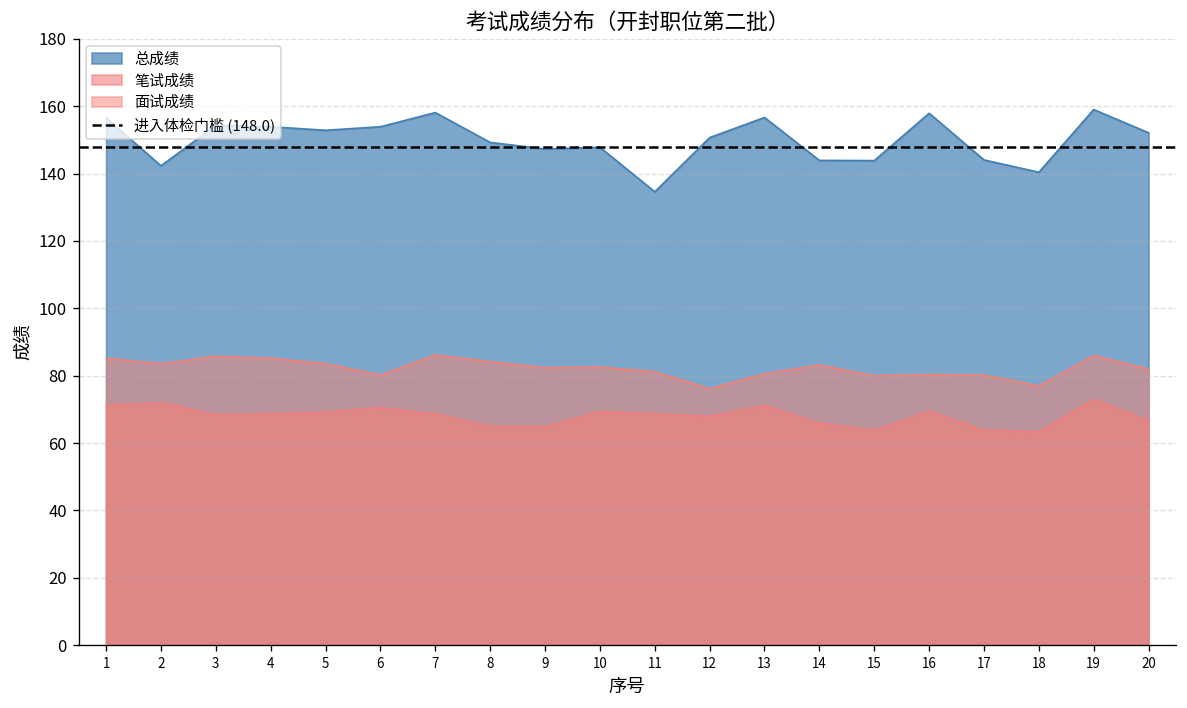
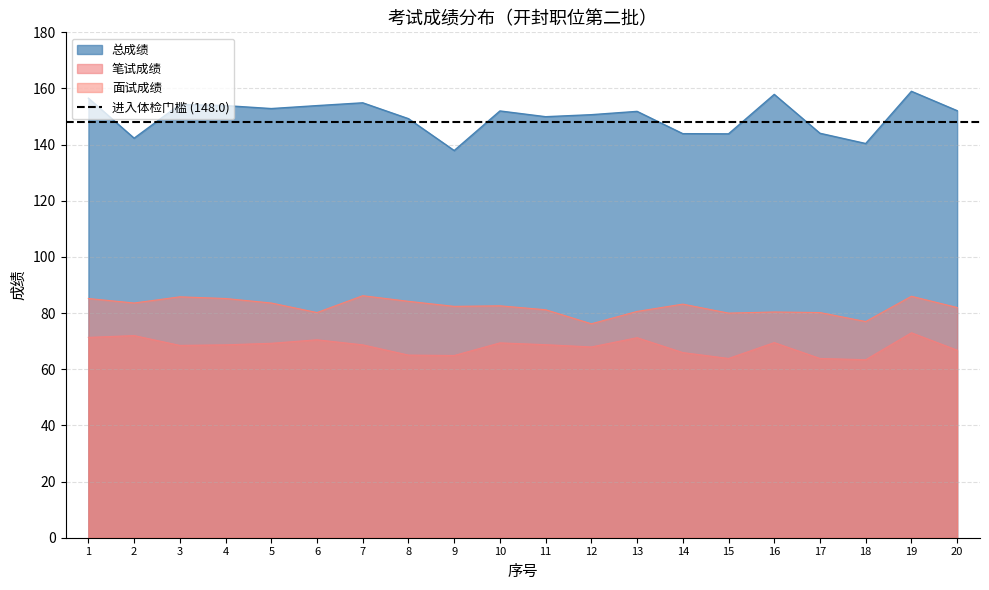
总成绩, 7: 158 -> 155
总成绩, 9: 147 -> 138
总成绩, 10: 148 -> 152
总成绩, 11: 135 -> 150
总成绩, 13: 157 -> 152
